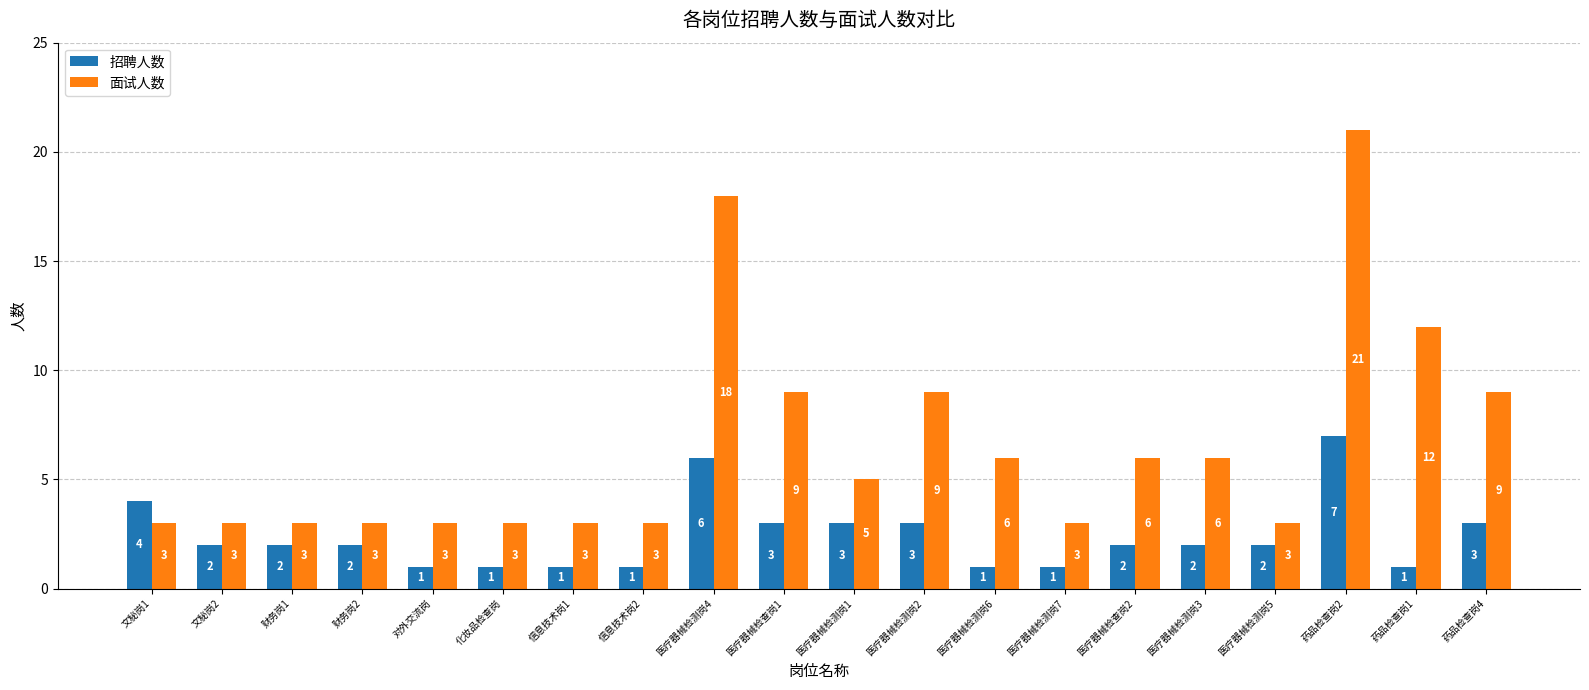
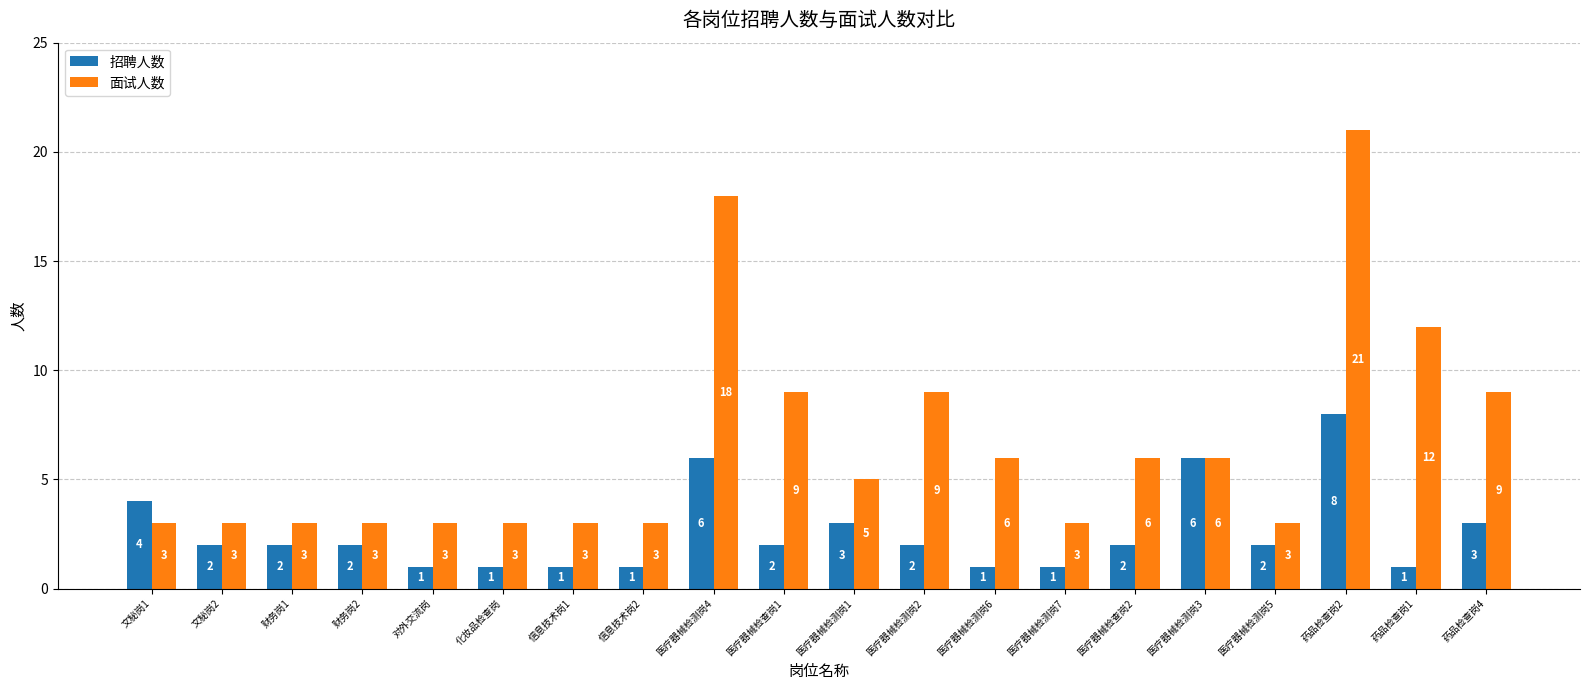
招聘人数, 医疗器械检查岗1: 3 -> 2
招聘人数, 医疗器械检测岗2: 3 -> 2
招聘人数, 医疗器械检测岗3: 2 -> 6
招聘人数, 药品检查岗2: 7 -> 8
